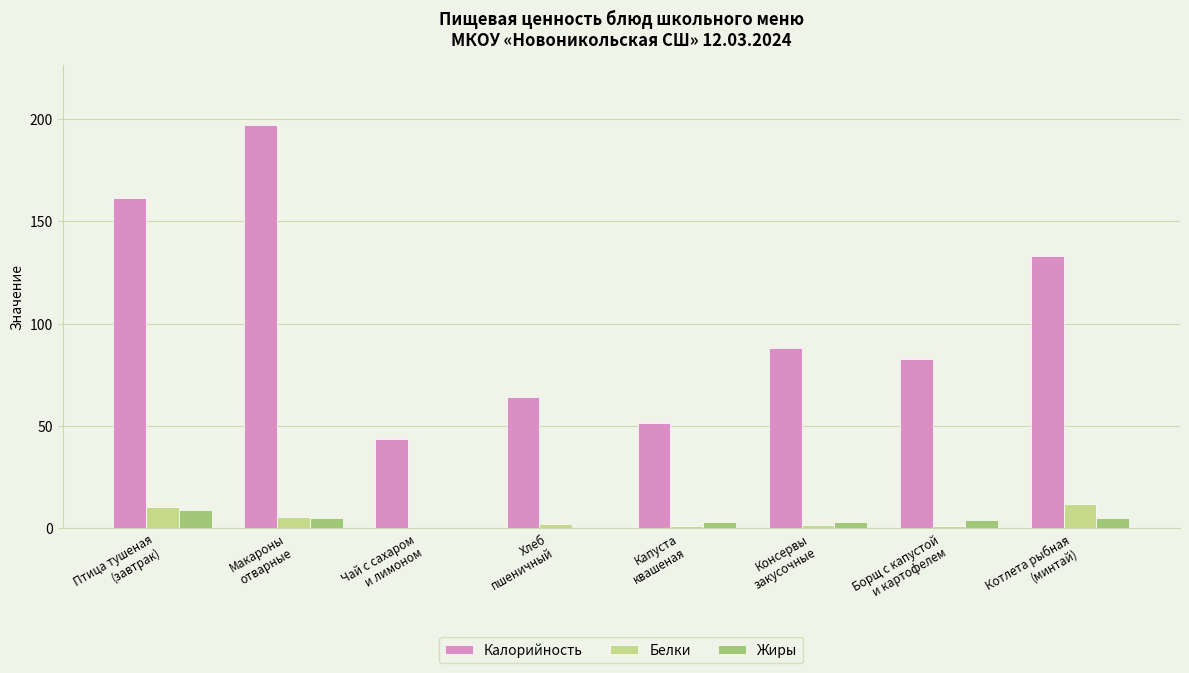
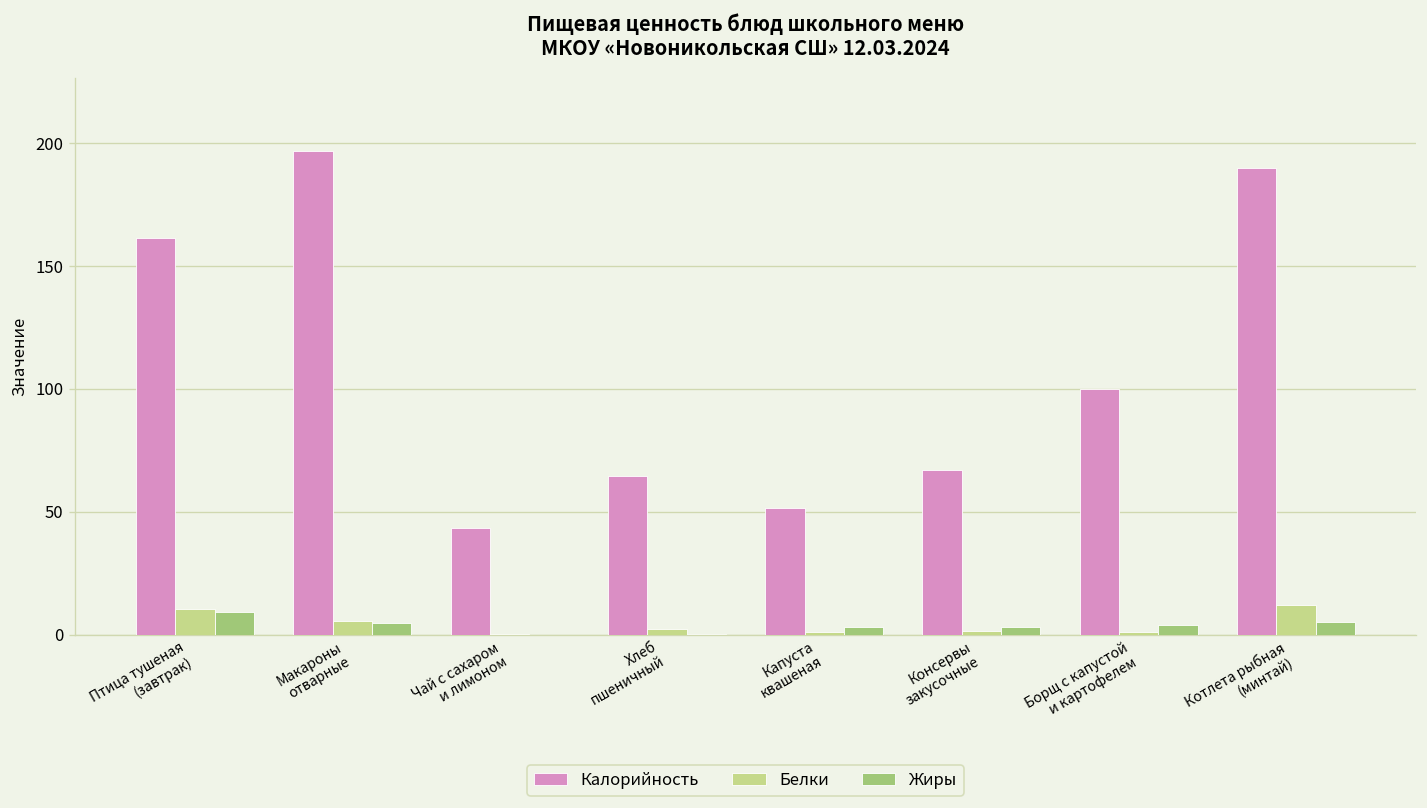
Калорийность, Консервы закусочные: 88 -> 67
Калорийность, Борщ с капустой и картофелем: 83 -> 100
Калорийность, Котлета рыбная (минтай): 133 -> 190
